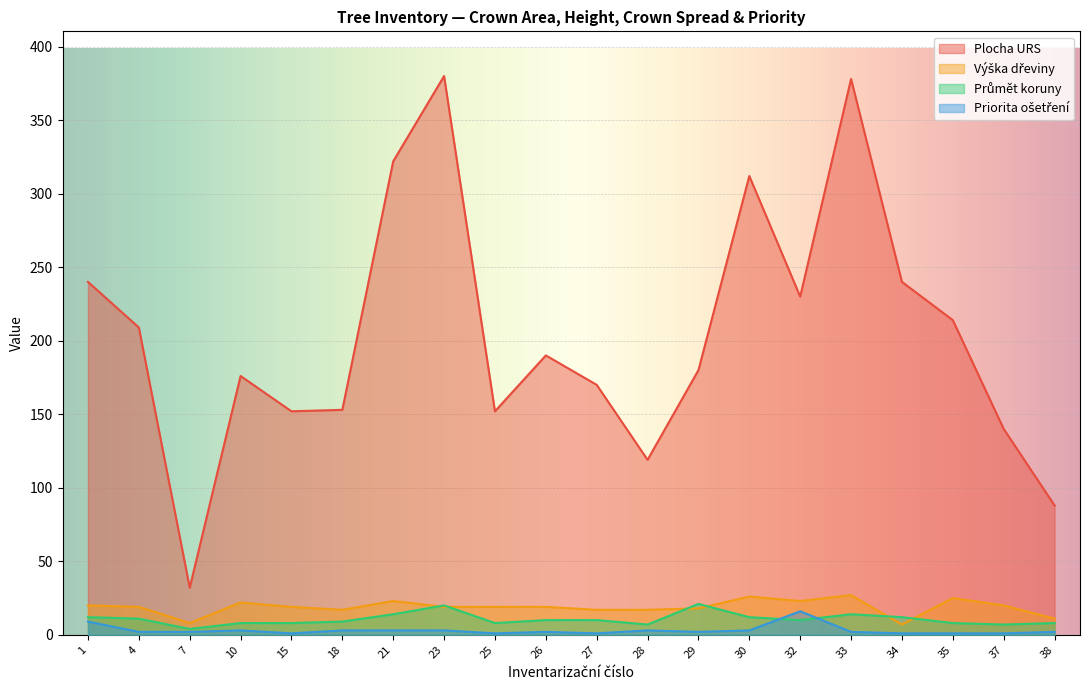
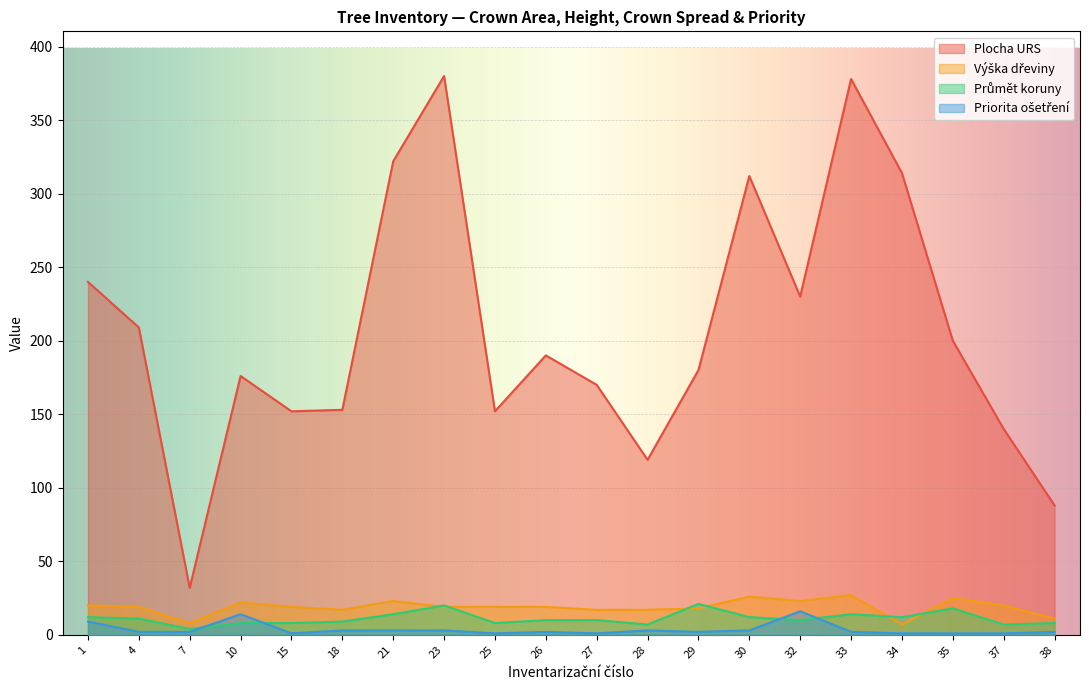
Priorita ošetření, 10: 3 -> 14
Plocha URS, 34: 240 -> 314
Plocha URS, 35: 214 -> 200
Průmět koruny, 35: 8 -> 18
